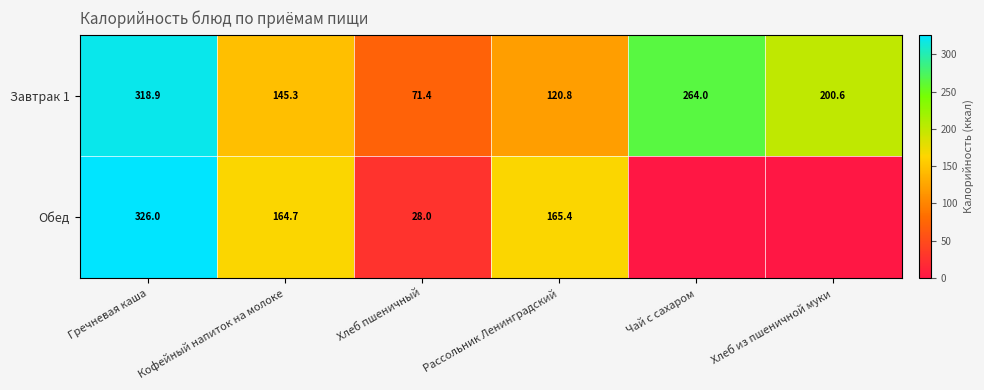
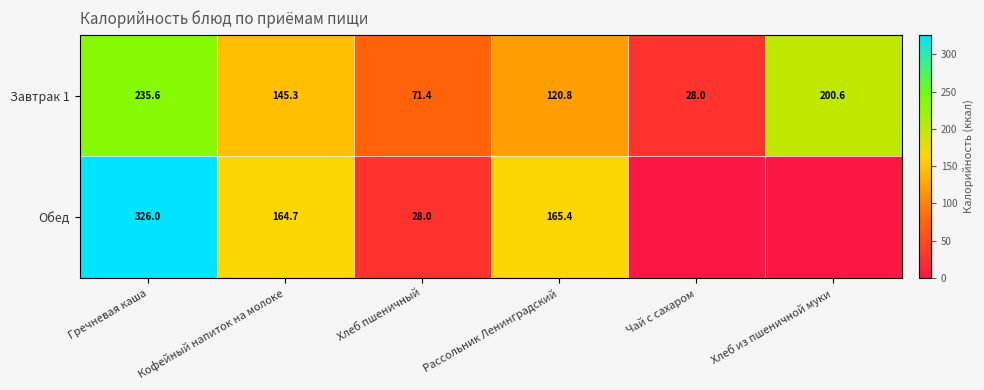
Завтрак 1, Гречневая каша: 318.9 -> 235.6
Завтрак 1, Чай с сахаром: 264.0 -> 28.0
